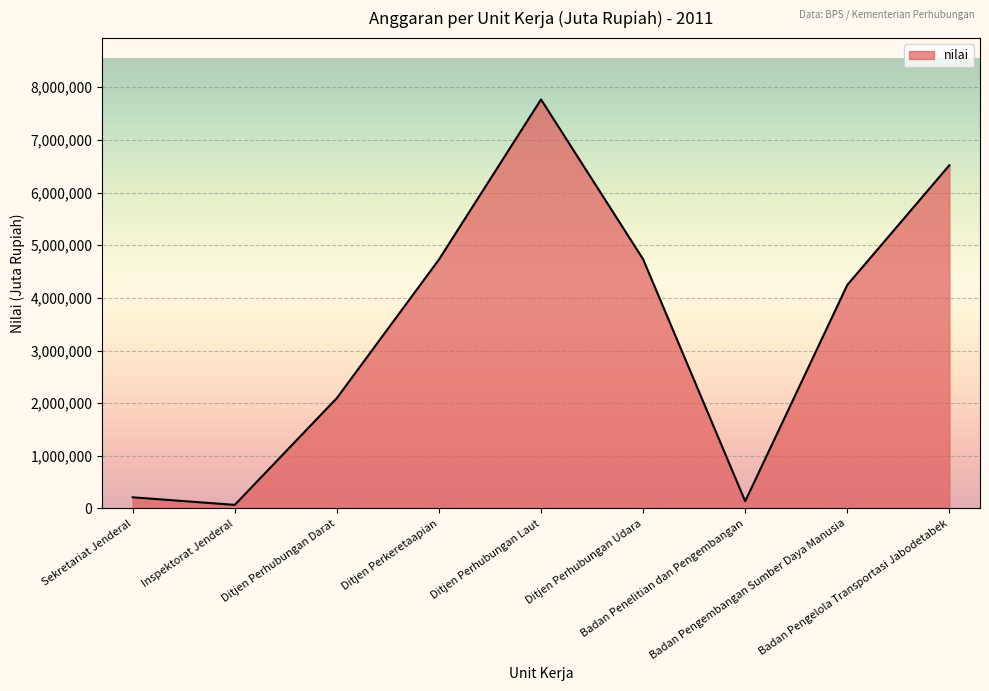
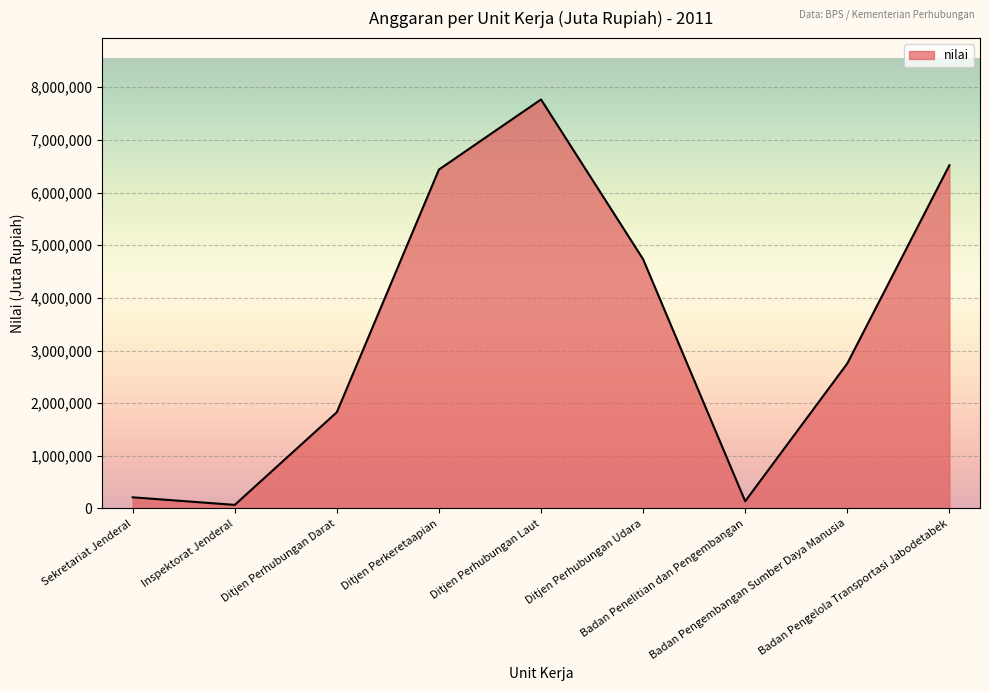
Ditjen Perhubungan Darat: 2,100,000 -> 1,800,000
Ditjen Perkeretaapian: 4,700,000 -> 6,400,000
Badan Pengembangan Sumber Daya Manusia: 4,200,000 -> 2,800,000
